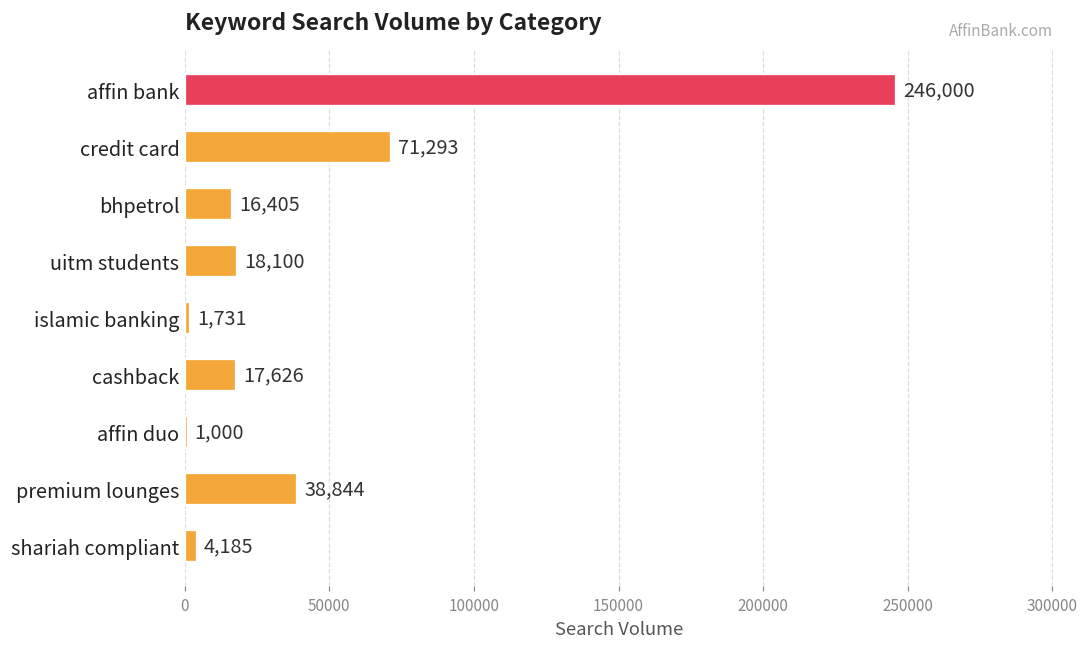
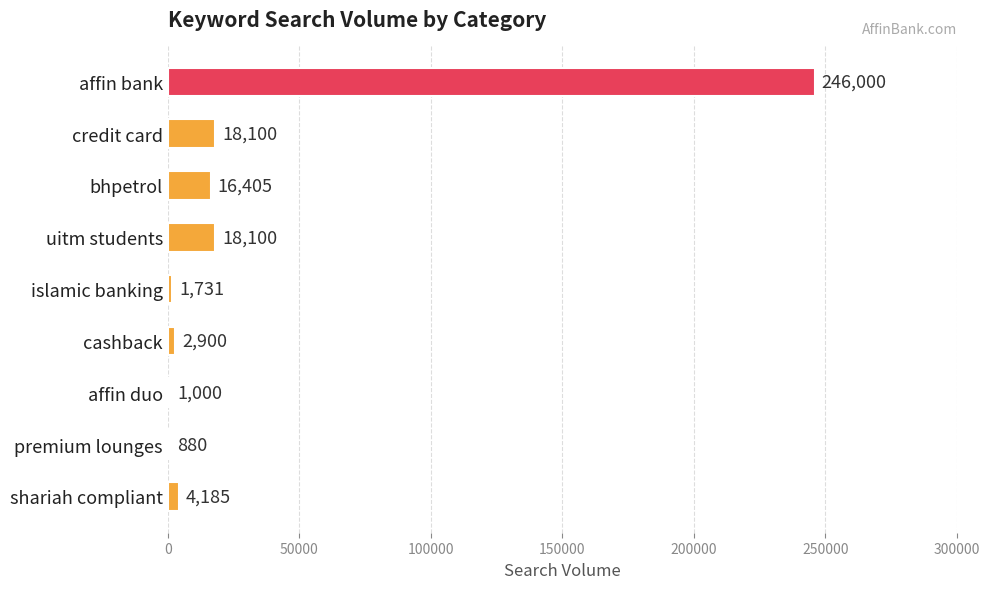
credit card: 71,293 -> 18,100
cashback: 17,626 -> 2,900
premium lounges: 38,844 -> 880
